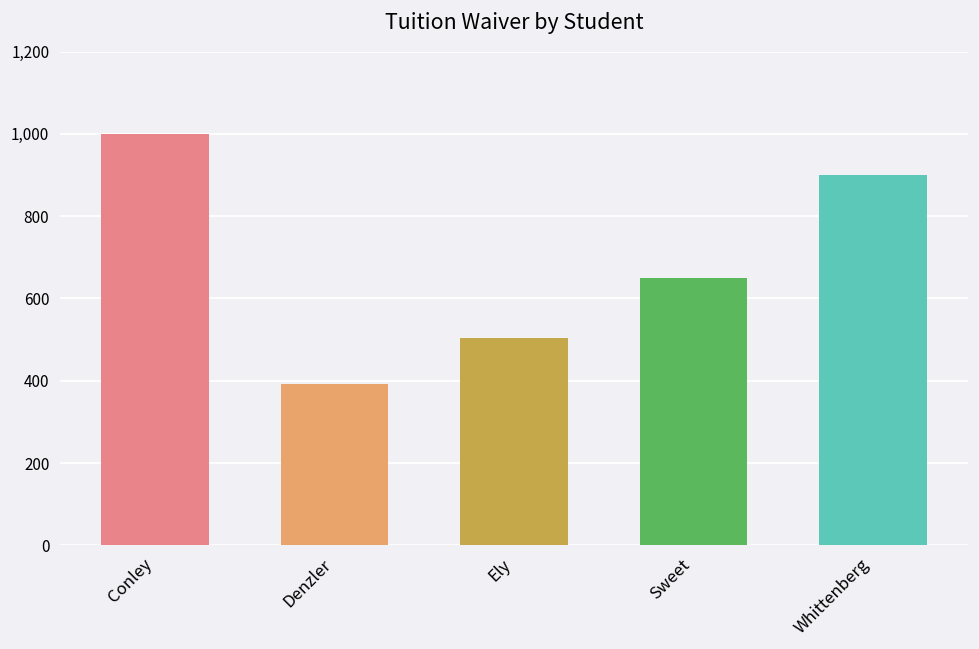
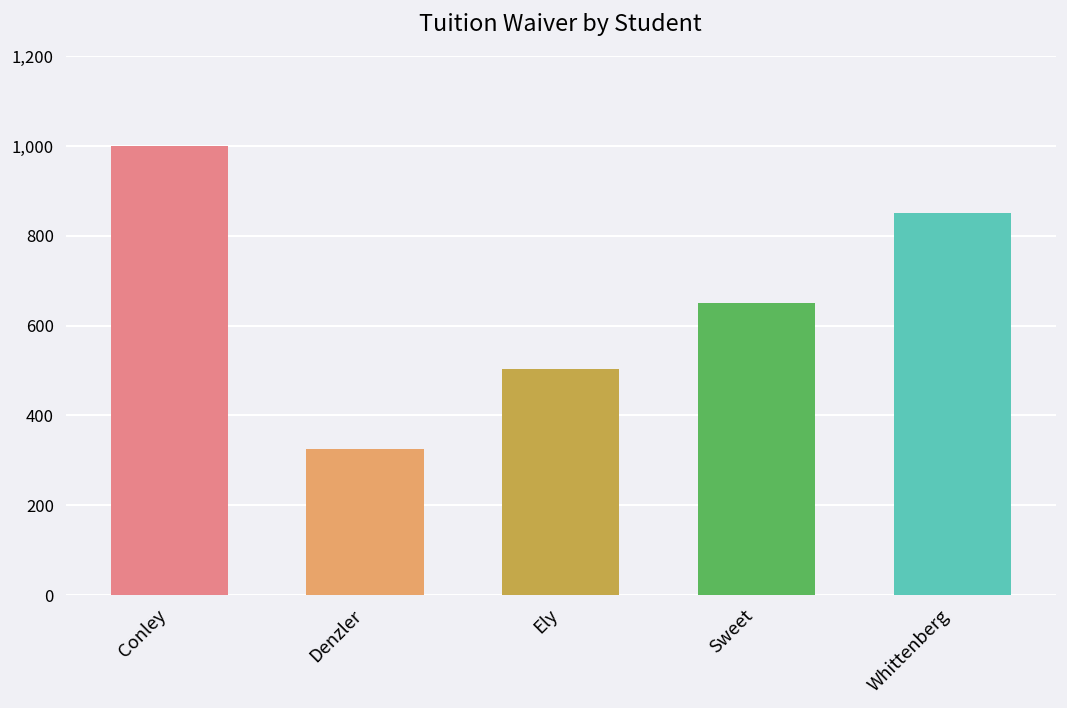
Denzler: 390 -> 330
Whittenberg: 900 -> 850
